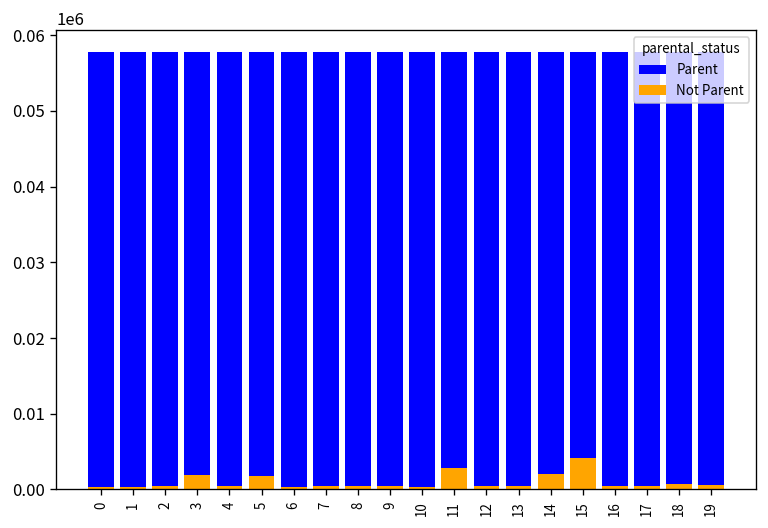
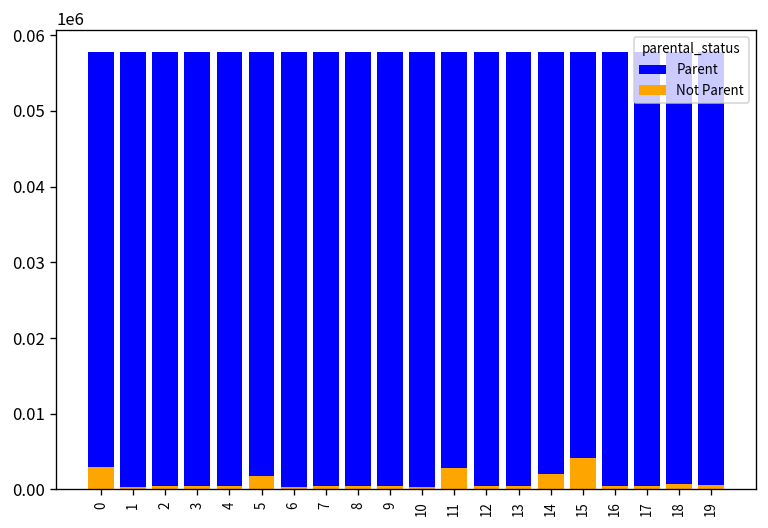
Not Parent, 0: 0 -> 3000
Not Parent, 3: 2000 -> 0
